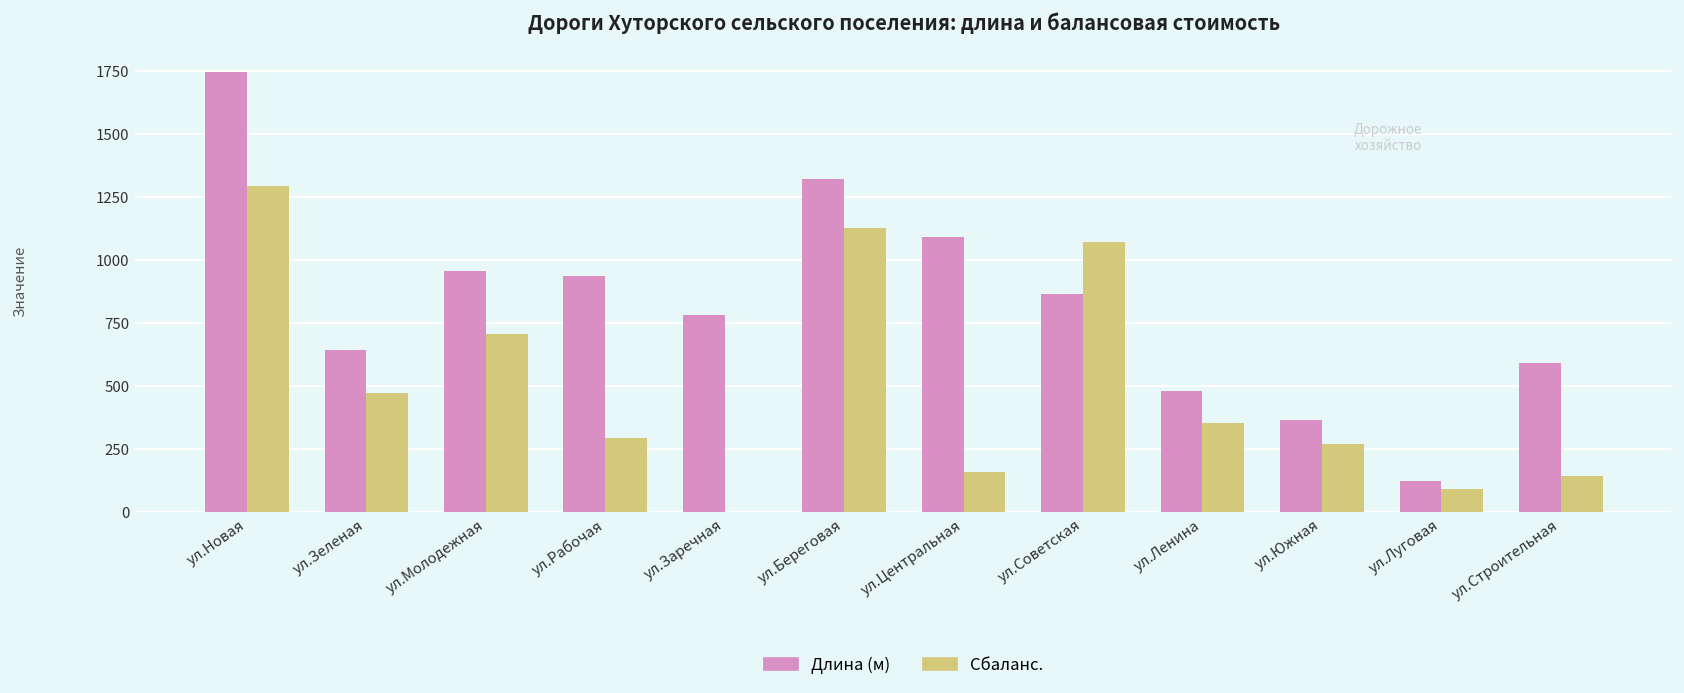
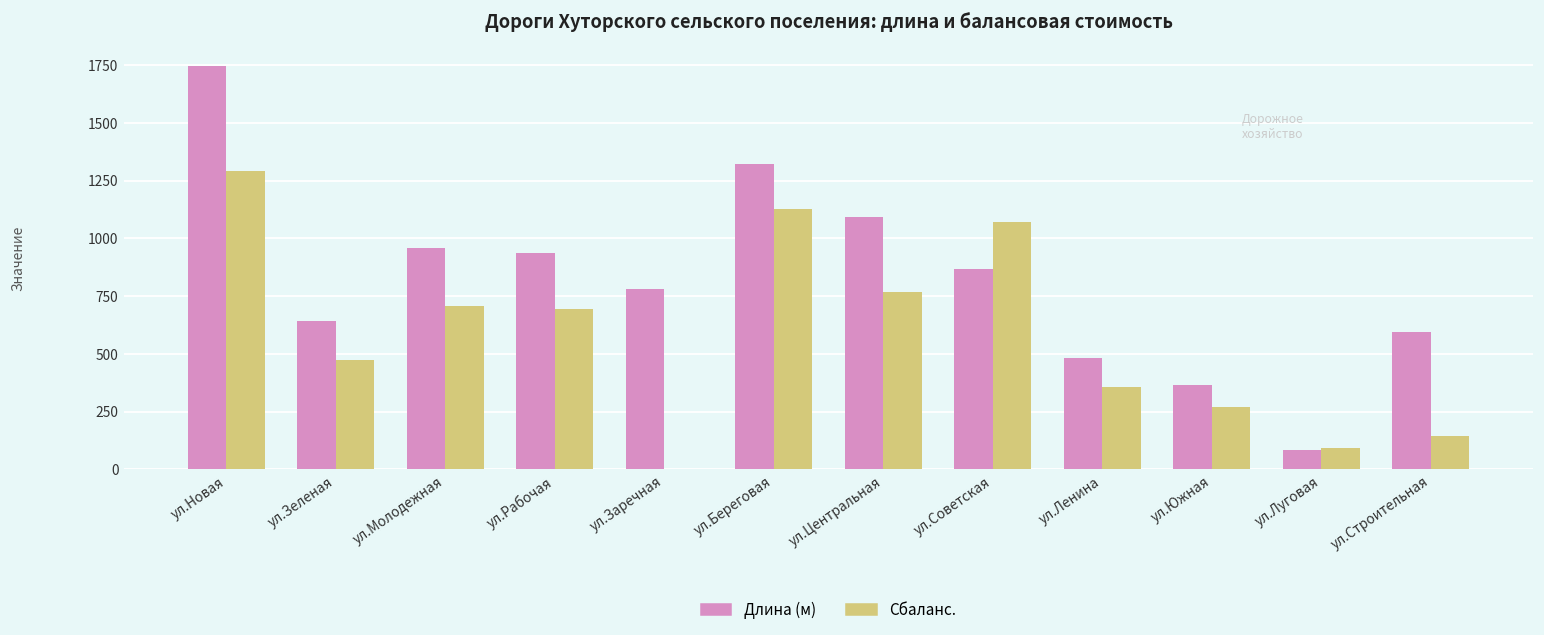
Сбаланс., ул.Рабочая: 290 -> 690
Сбаланс., ул.Центральная: 160 -> 770
Длина (м), ул.Луговая: 130 -> 90
